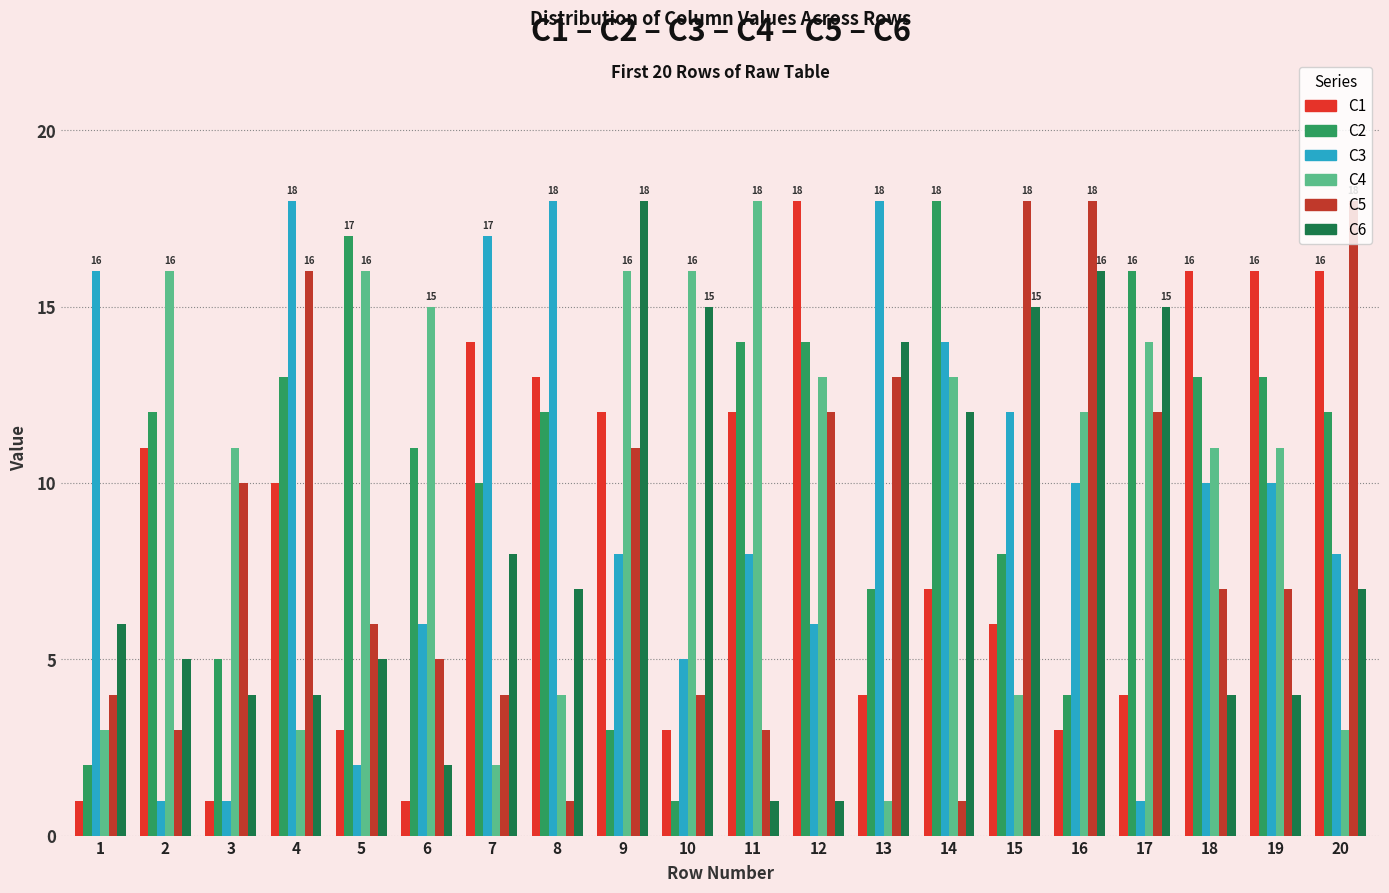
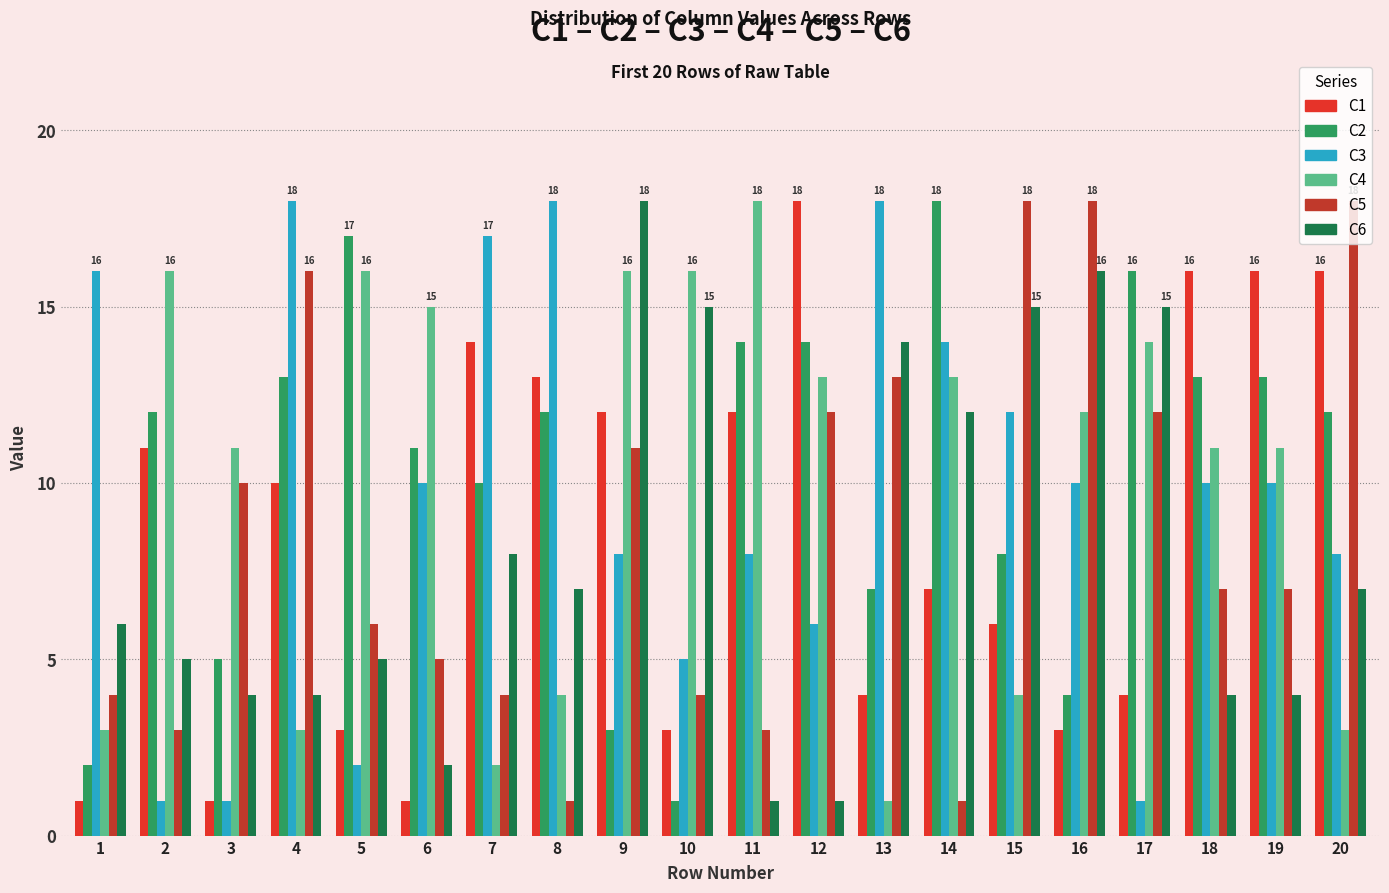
C3, 6: 6 -> 10
